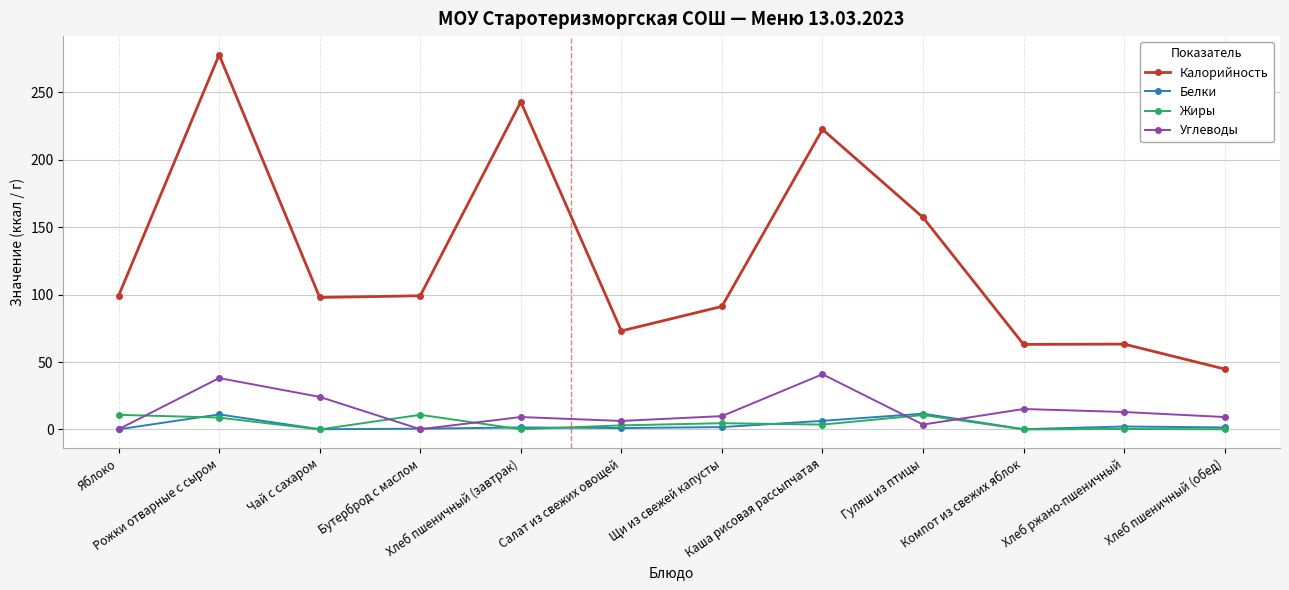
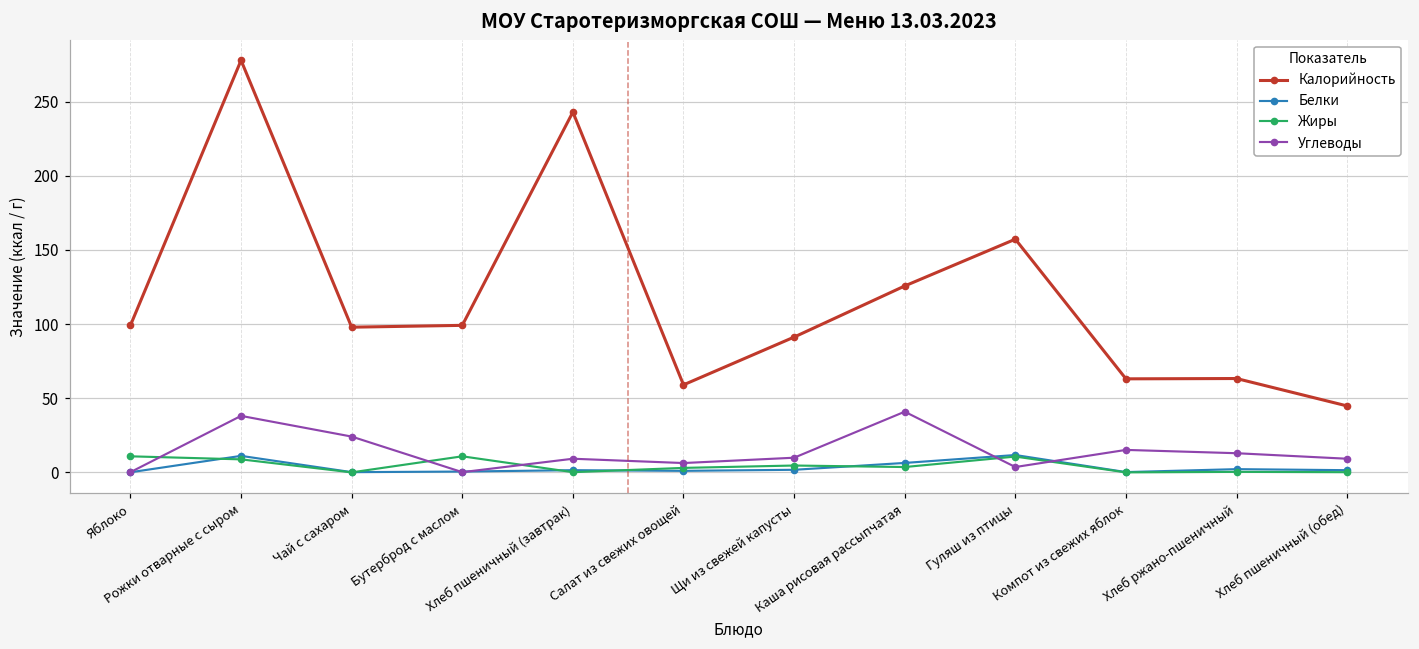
Калорийность, Салат из свежих овощей: 73 -> 59
Калорийность, Каша рисовая рассыпчатая: 222 -> 126
